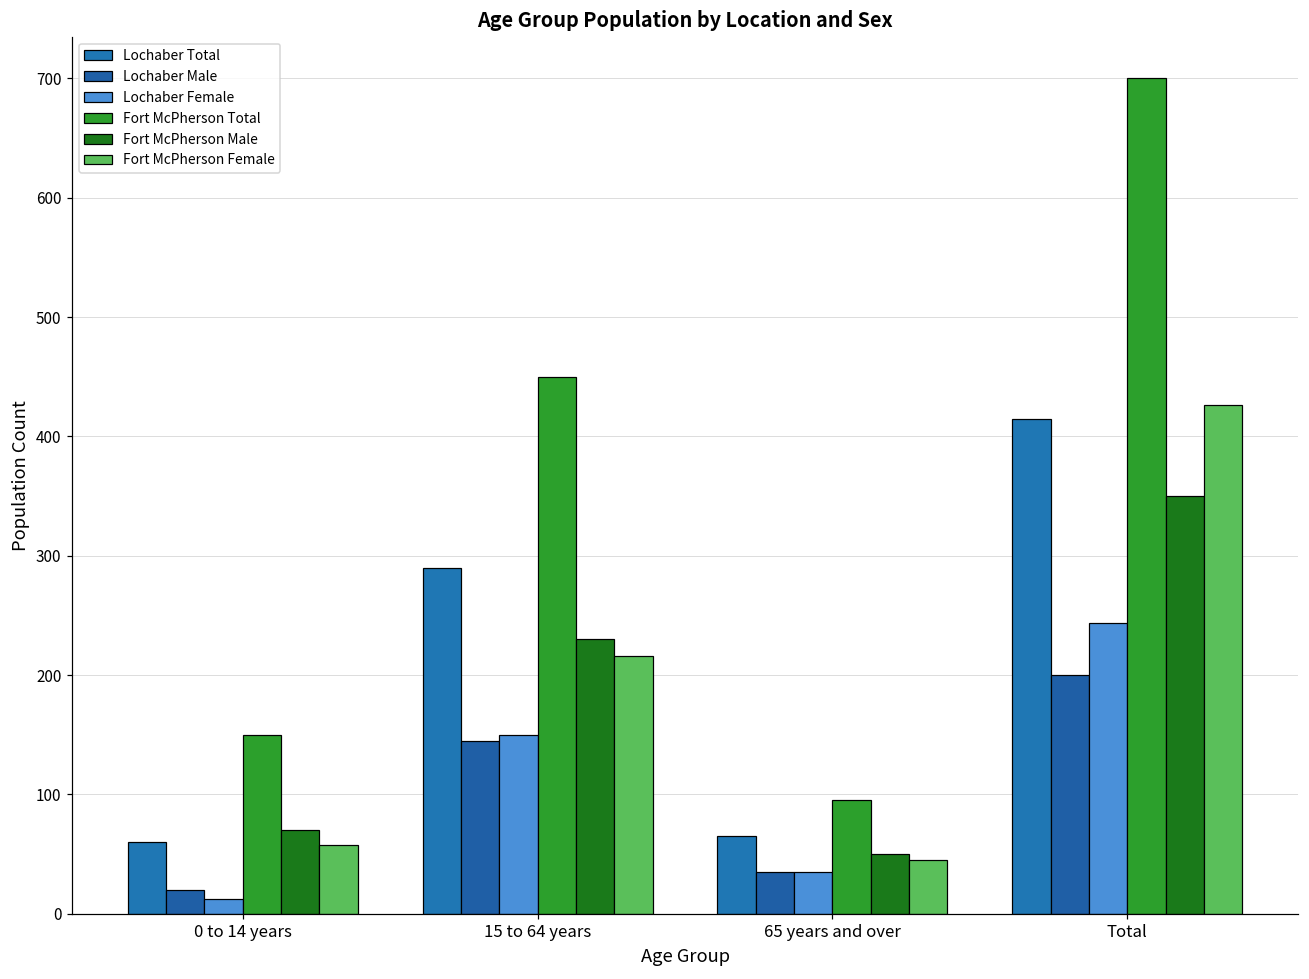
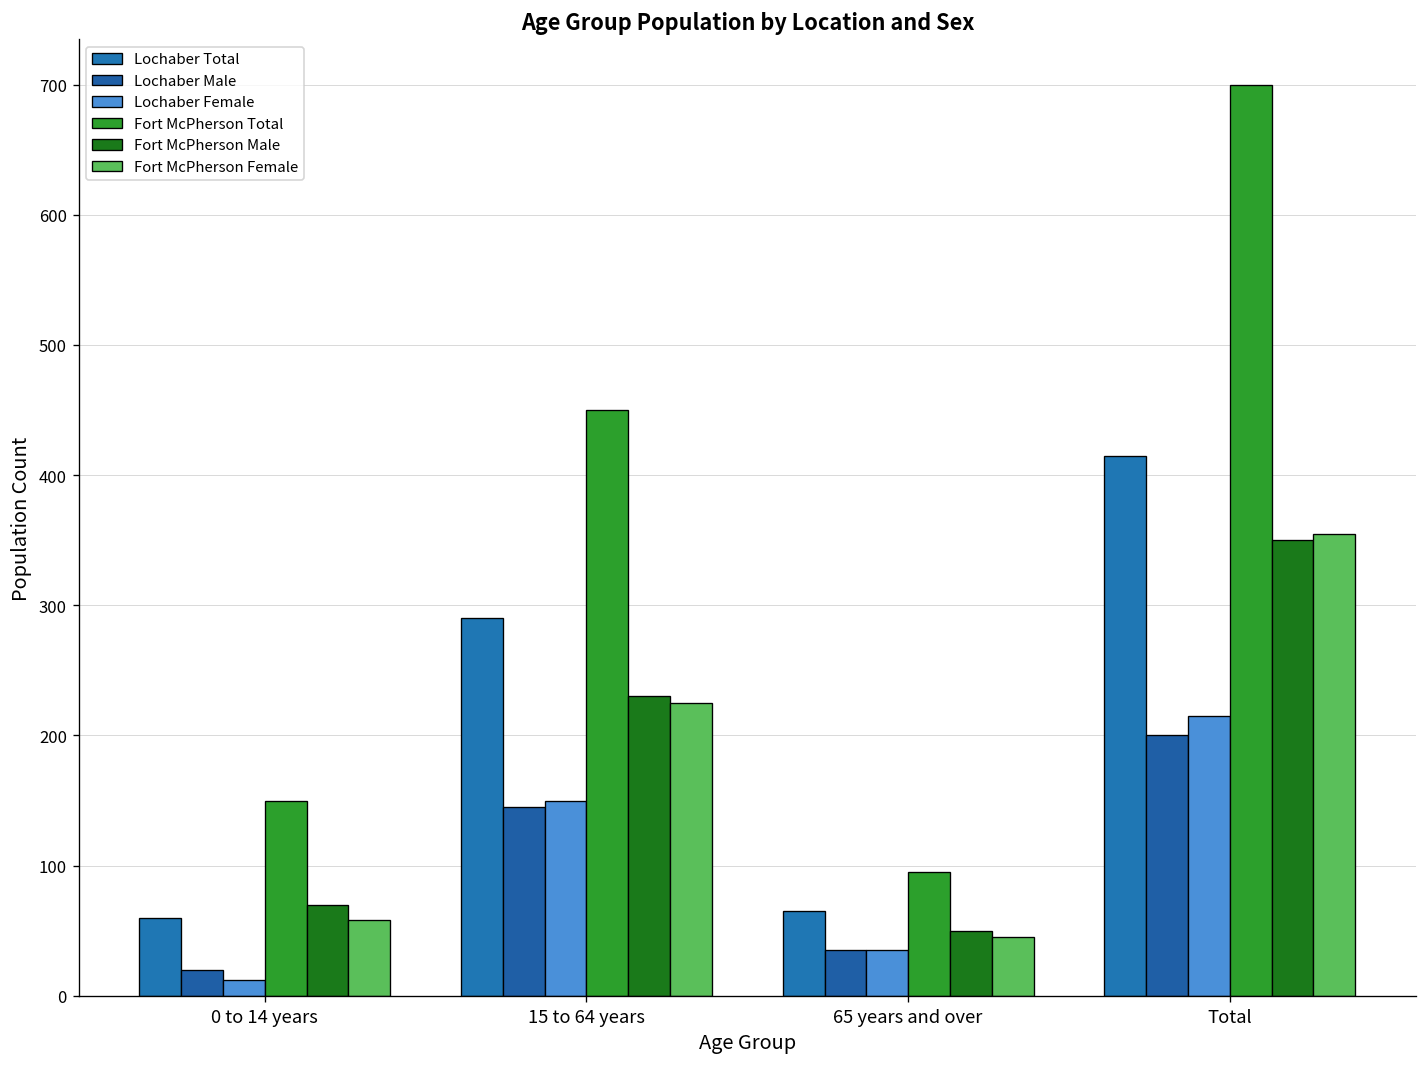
Fort McPherson Female, 15 to 64 years: 216 -> 225
Lochaber Female, Total: 244 -> 215
Fort McPherson Female, Total: 426 -> 355
